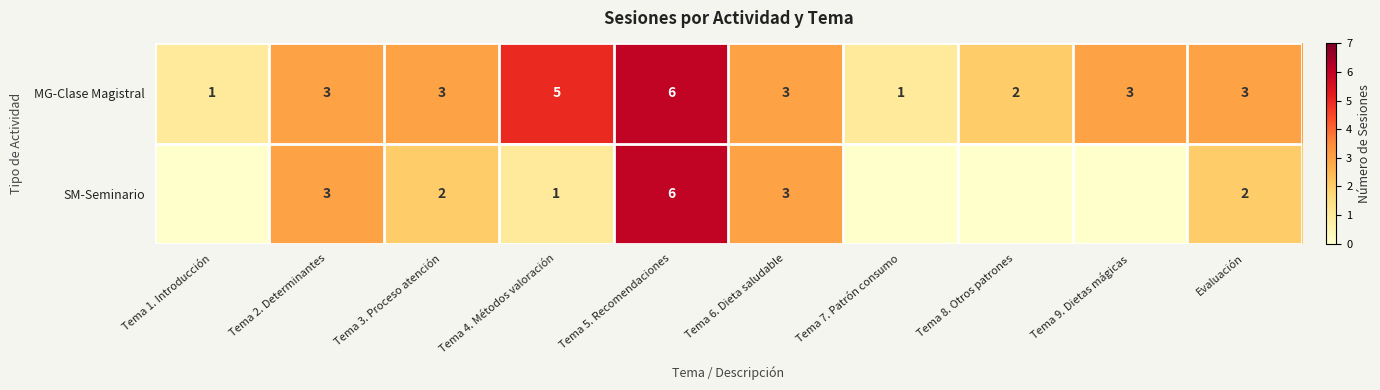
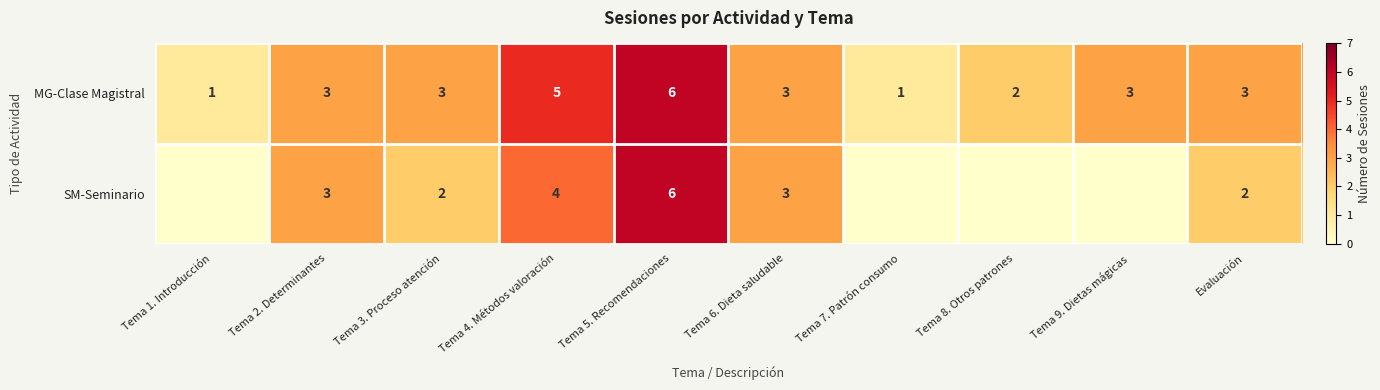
SM-Seminario, Tema 4. Métodos valoración: 1 -> 4
